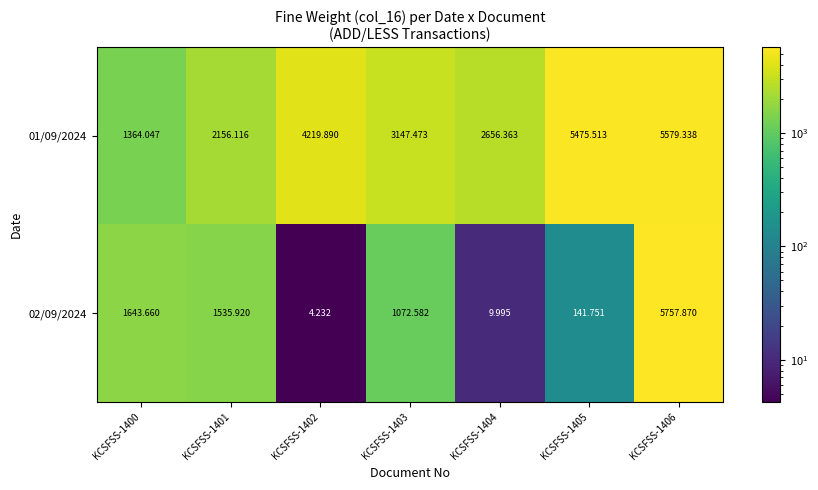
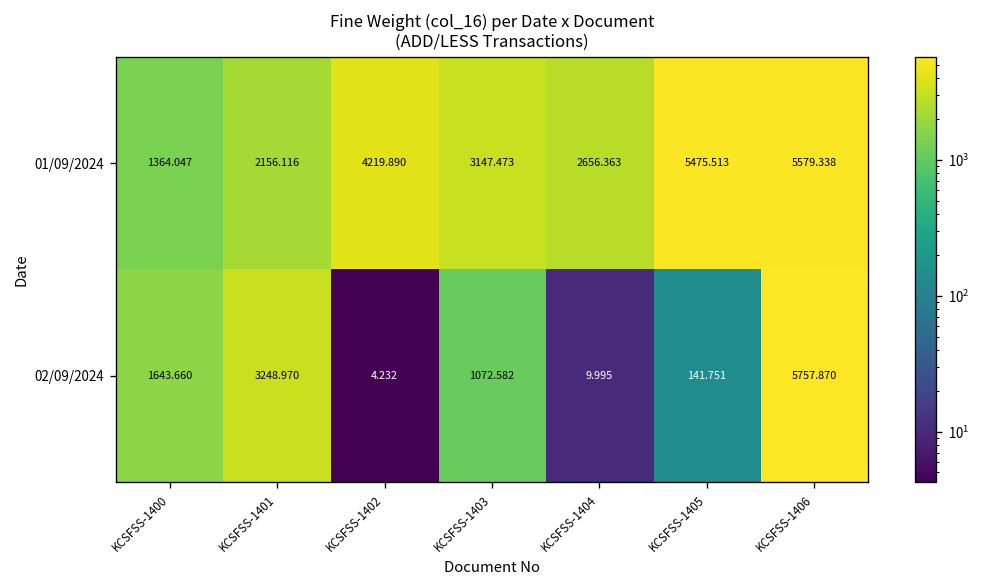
02/09/2024, KCSFSS-1401: 1535.920 -> 3248.970
